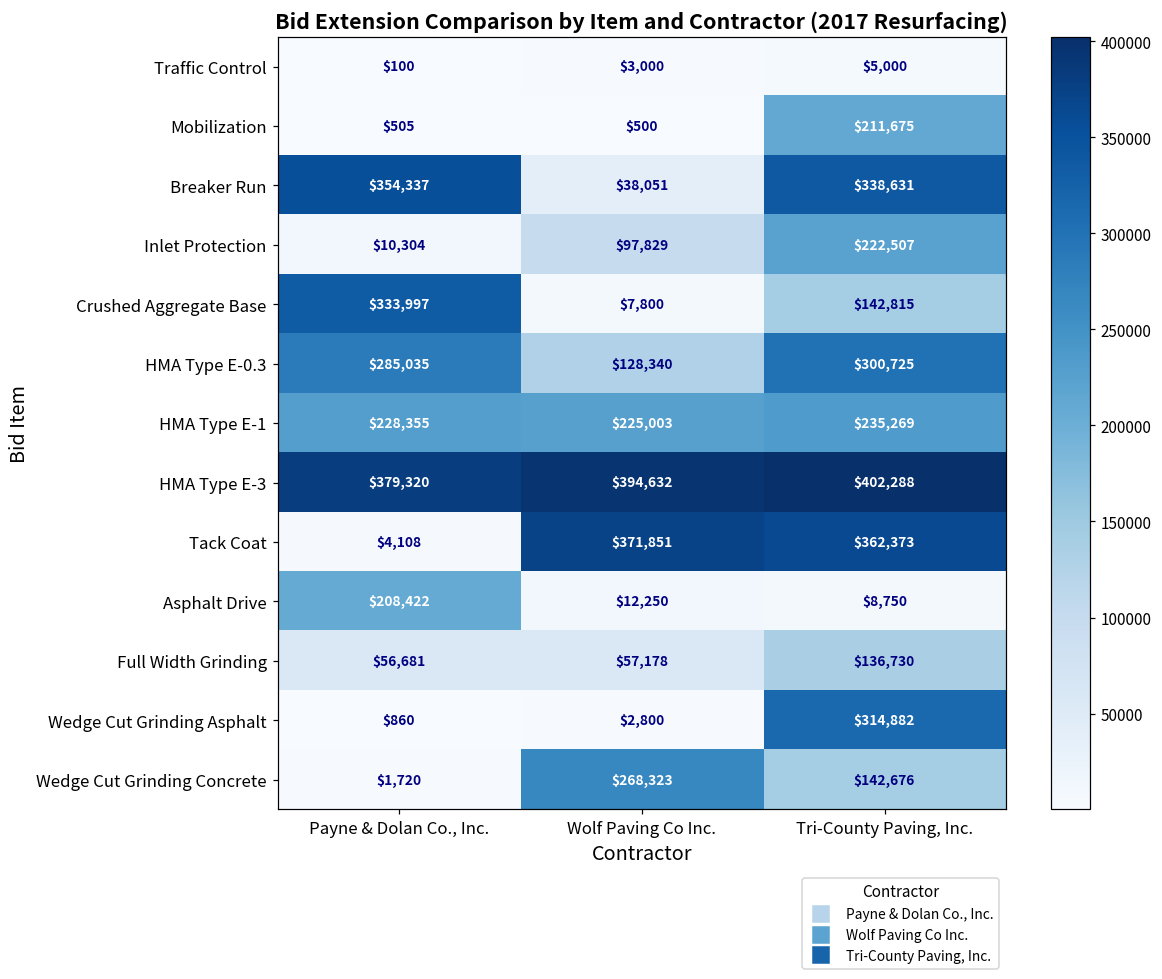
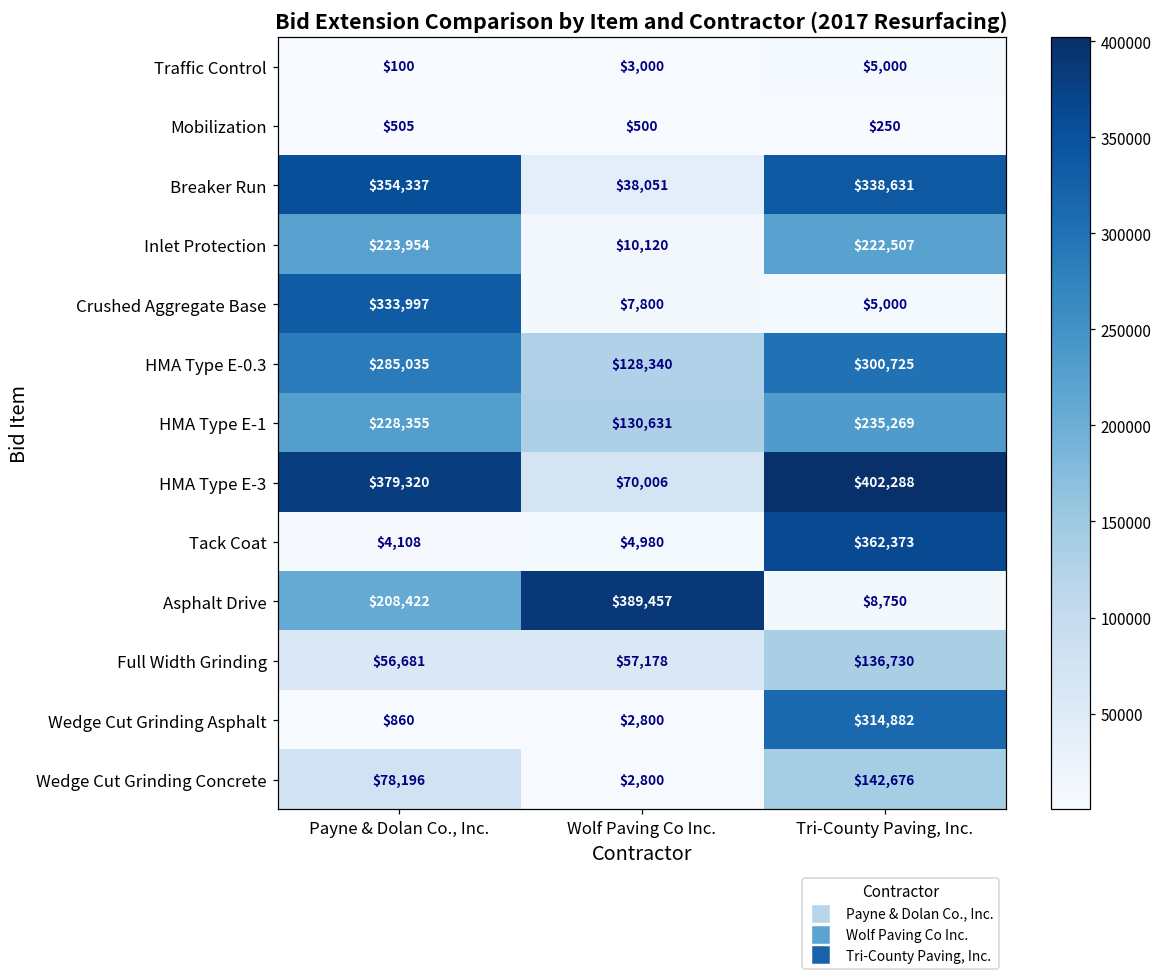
Mobilization, Tri-County Paving, Inc.: $211,675 -> $250
Inlet Protection, Payne & Dolan Co., Inc.: $10,304 -> $223,954
Inlet Protection, Wolf Paving Co Inc.: $97,829 -> $10,120
Crushed Aggregate Base, Tri-County Paving, Inc.: $142,815 -> $5,000
HMA Type E-1, Wolf Paving Co Inc.: $225,003 -> $130,631
HMA Type E-3, Wolf Paving Co Inc.: $394,632 -> $70,006
Tack Coat, Wolf Paving Co Inc.: $371,851 -> $4,980
Asphalt Drive, Wolf Paving Co Inc.: $12,250 -> $389,457
Wedge Cut Grinding Concrete, Payne & Dolan Co., Inc.: $1,720 -> $78,196
Wedge Cut Grinding Concrete, Wolf Paving Co Inc.: $268,323 -> $2,800
